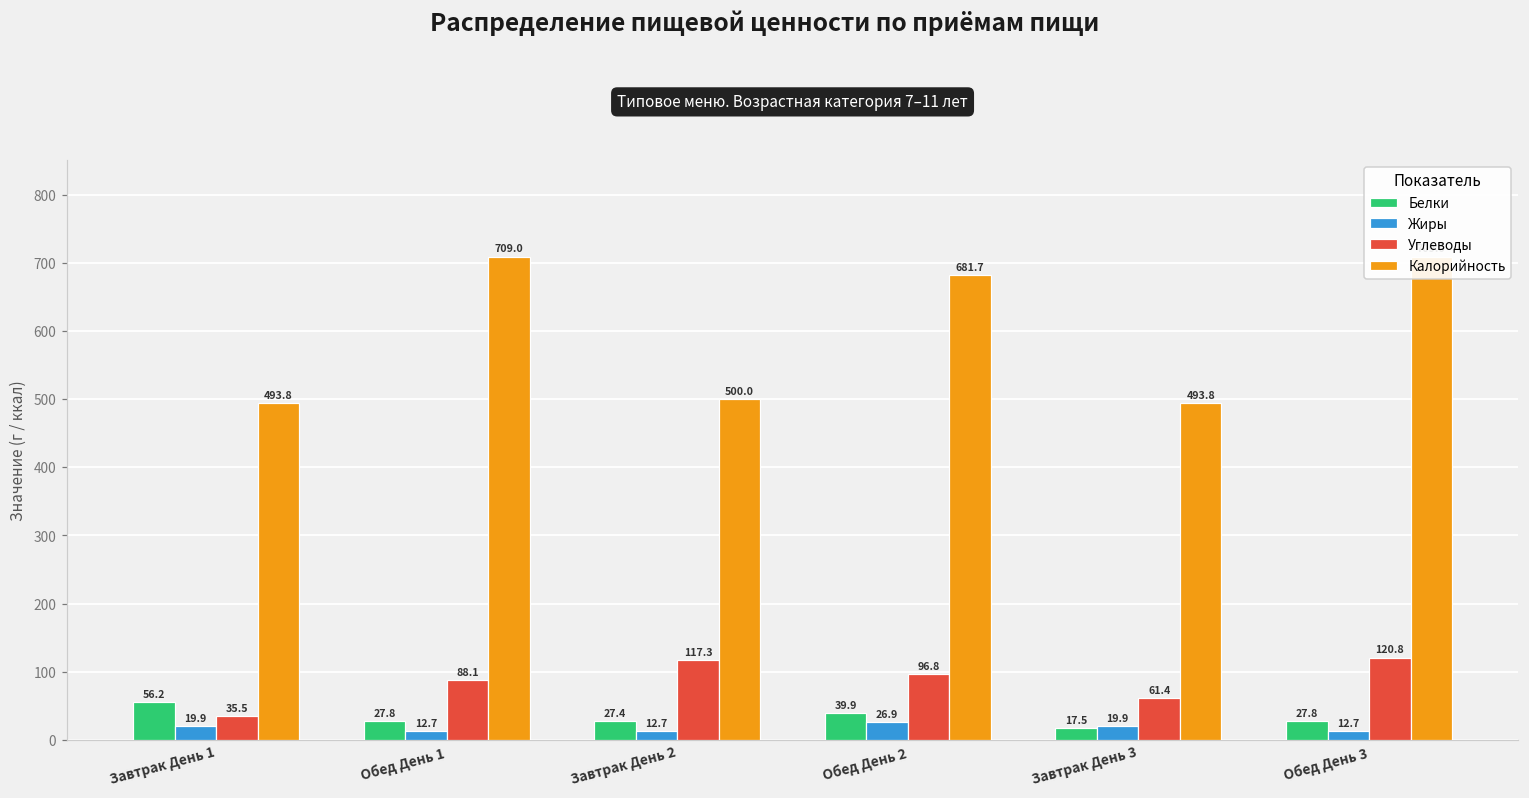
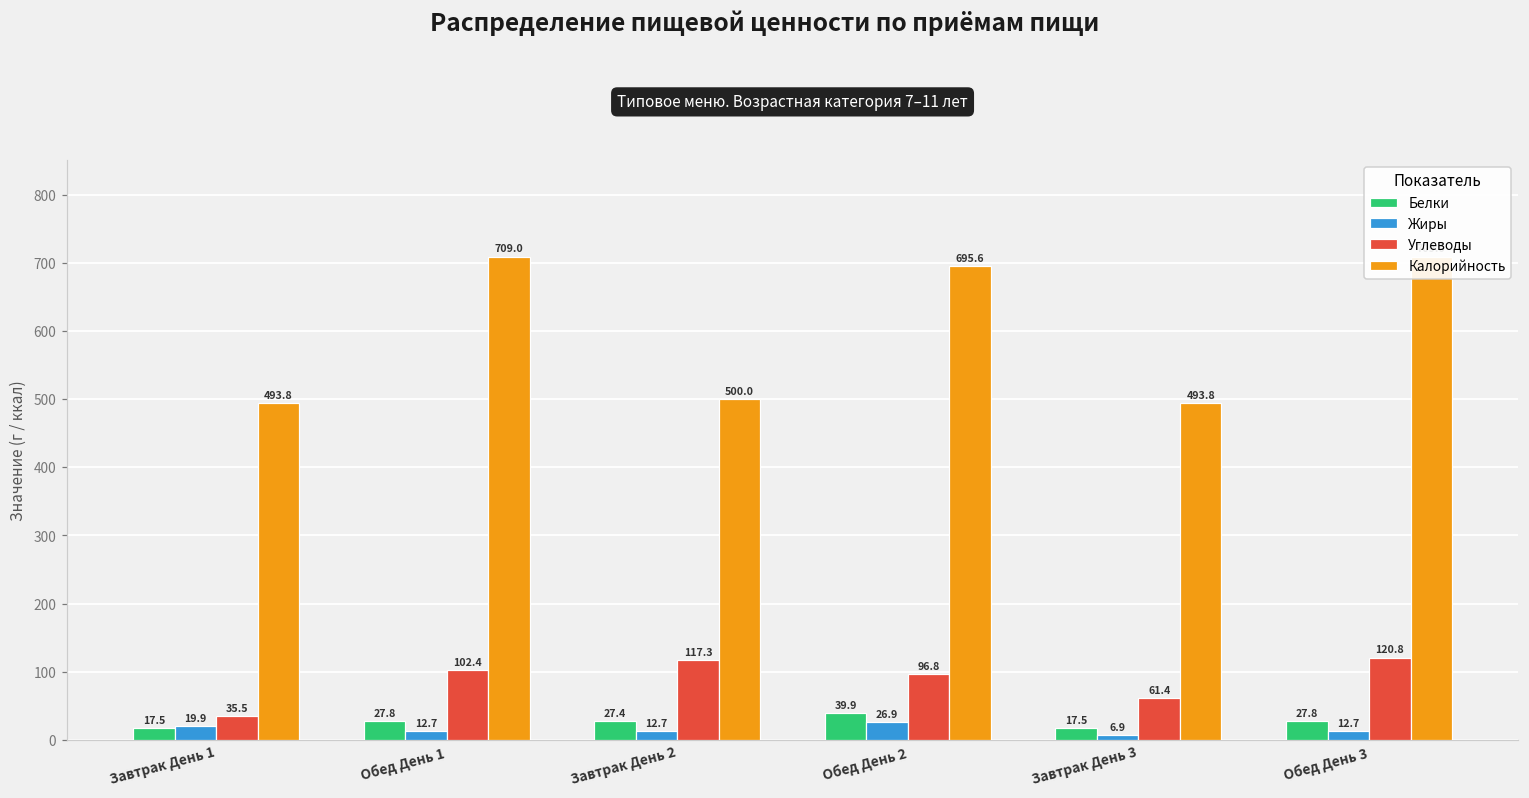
Белки, Завтрак День 1: 56.2 -> 17.5
Углеводы, Обед День 1: 88.1 -> 102.4
Калорийность, Обед День 2: 681.7 -> 695.6
Жиры, Завтрак День 3: 19.9 -> 6.9
